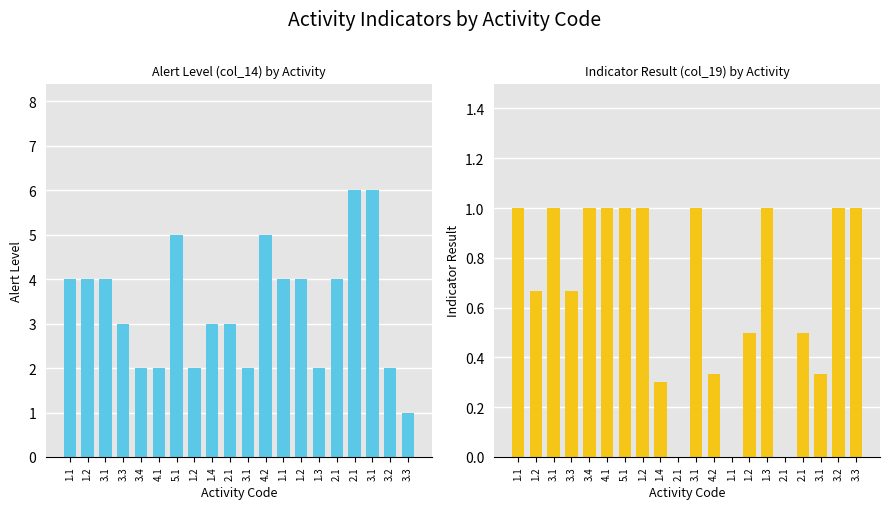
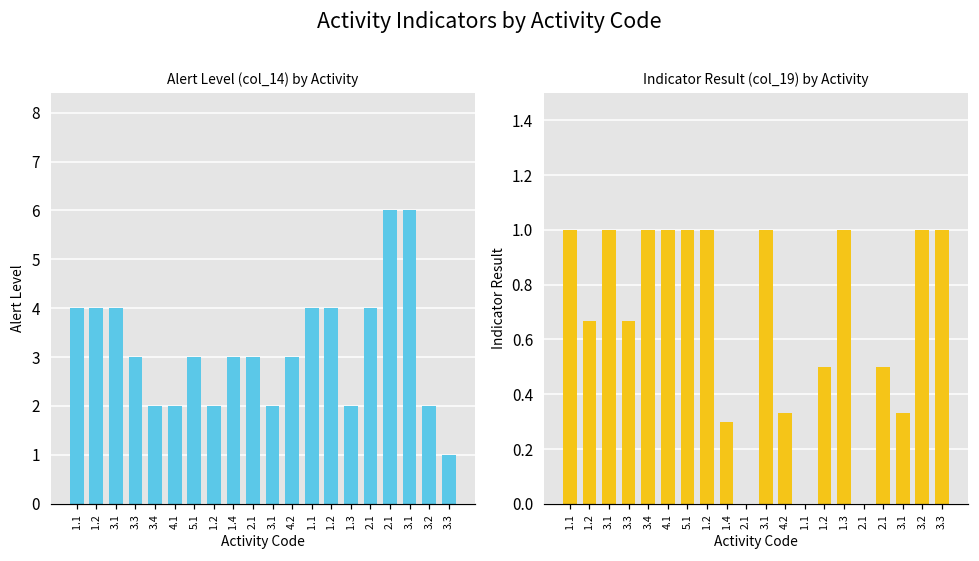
Alert Level (col_14) by Activity, 5.1: 5 -> 3
Alert Level (col_14) by Activity, 4.2: 5 -> 3
